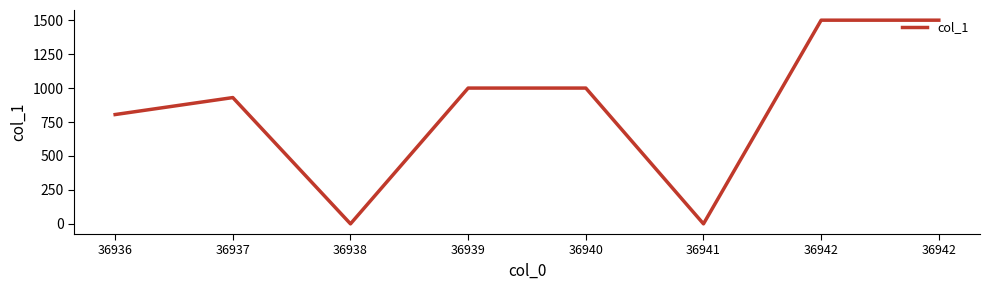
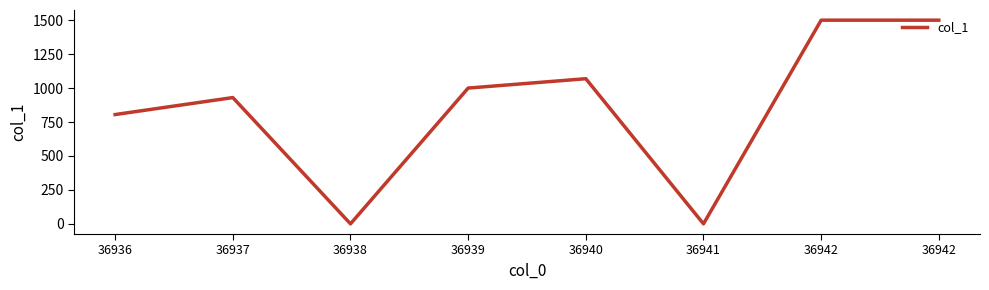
36940: 1000 -> 1070
